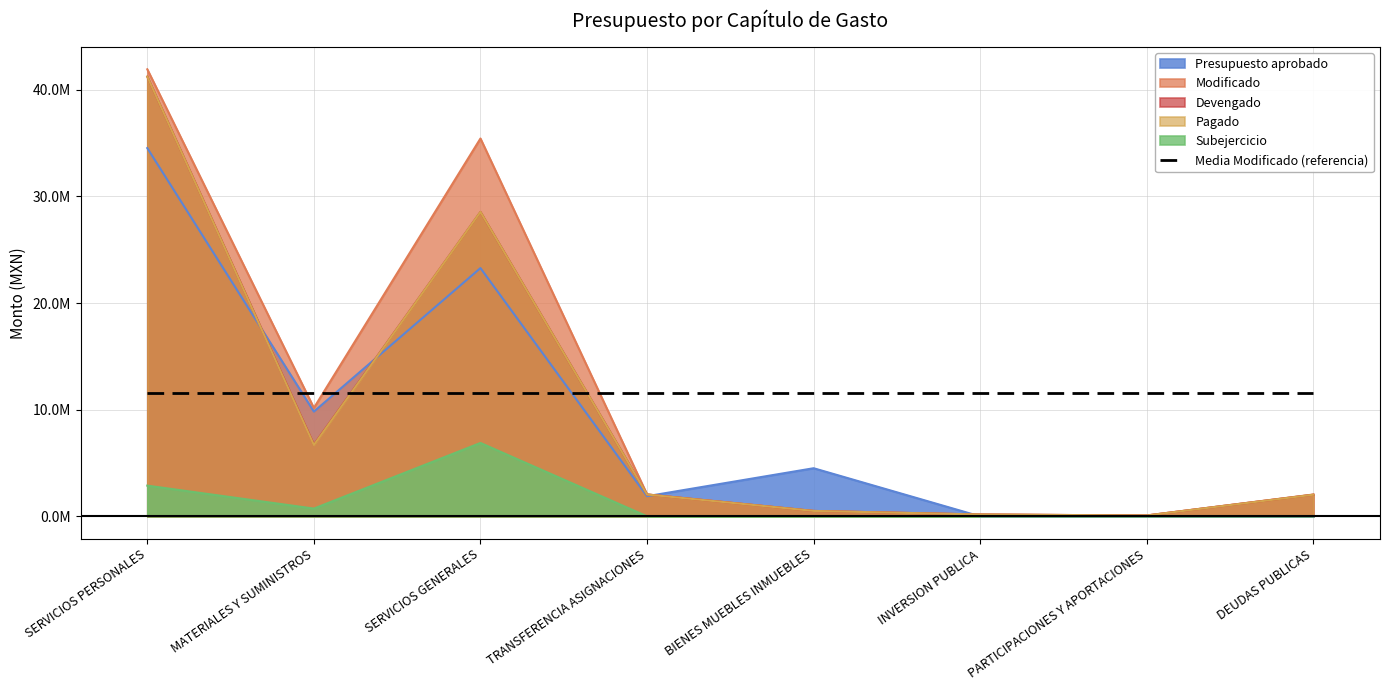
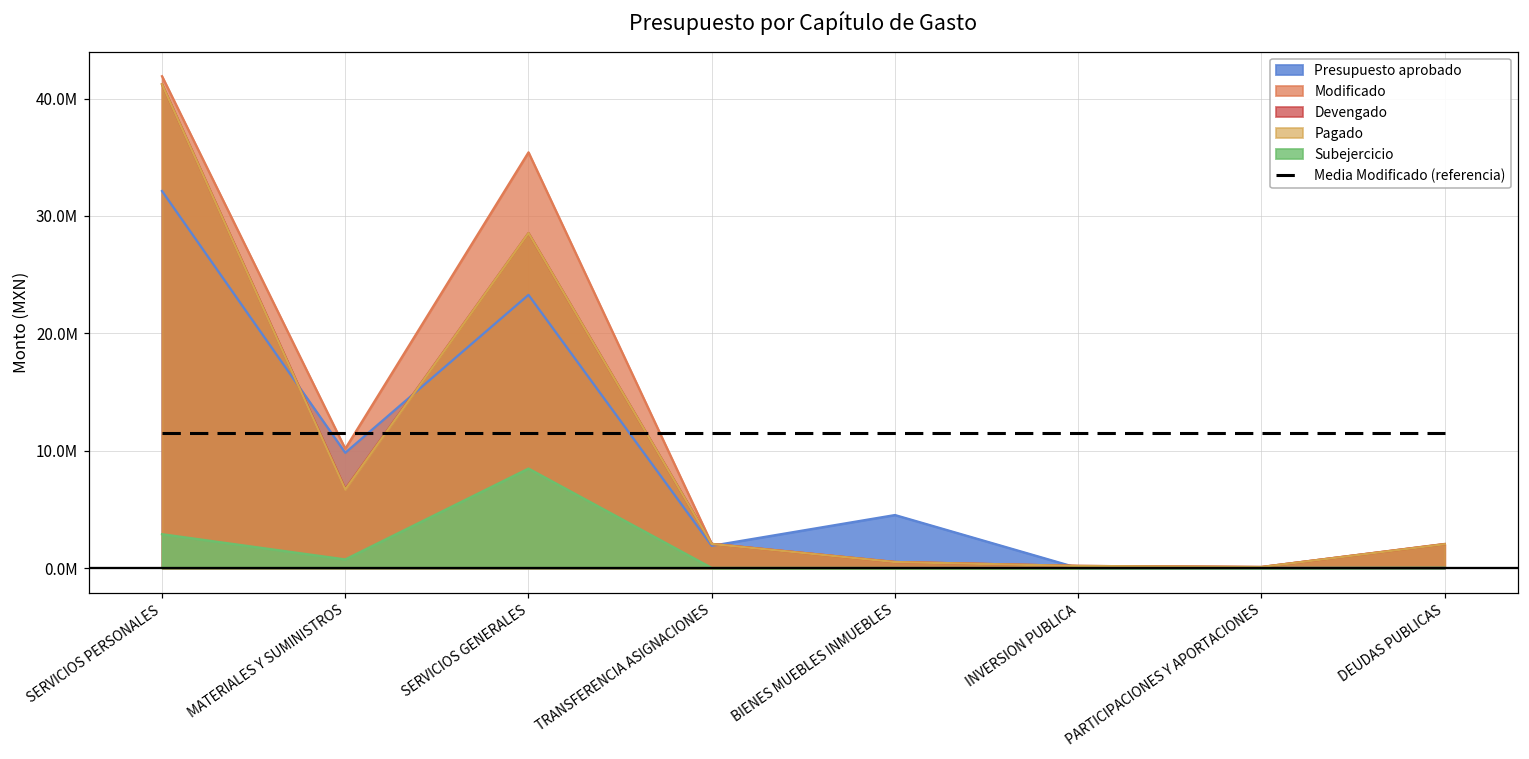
Presupuesto aprobado, SERVICIOS PERSONALES: 34500000 -> 32100000
Subejercicio, SERVICIOS GENERALES: 6900000 -> 8500000
